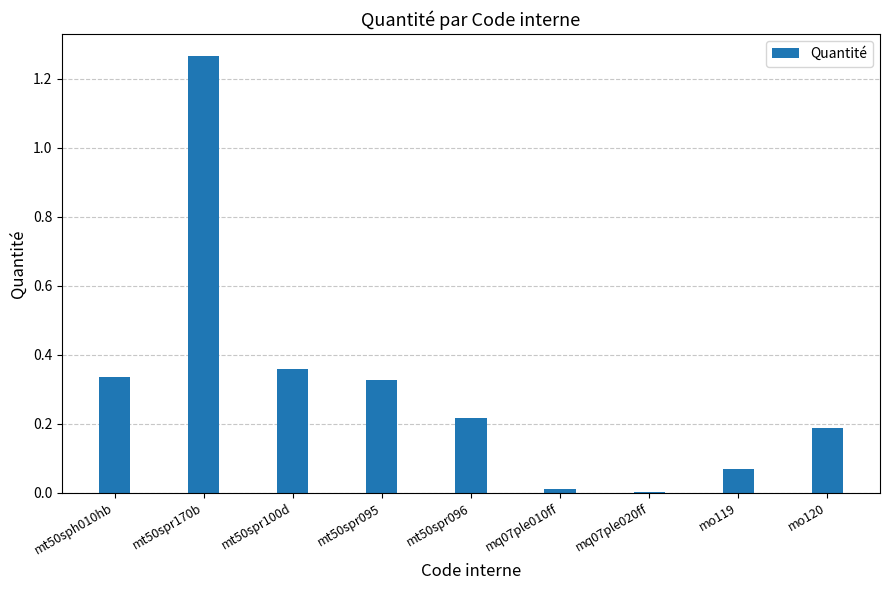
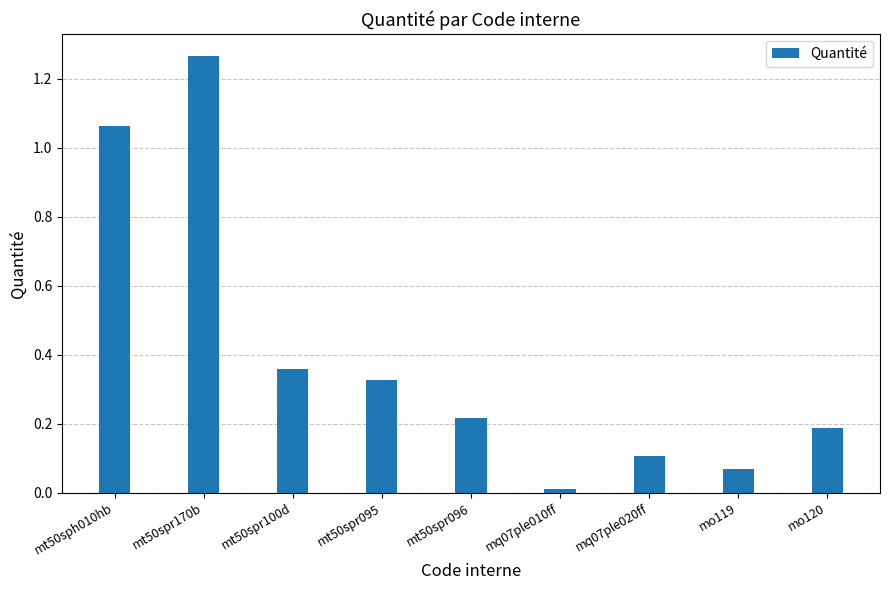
mt50sph010hb: 0.34 -> 1.06
mq07ple020ff: 0.00 -> 0.11
